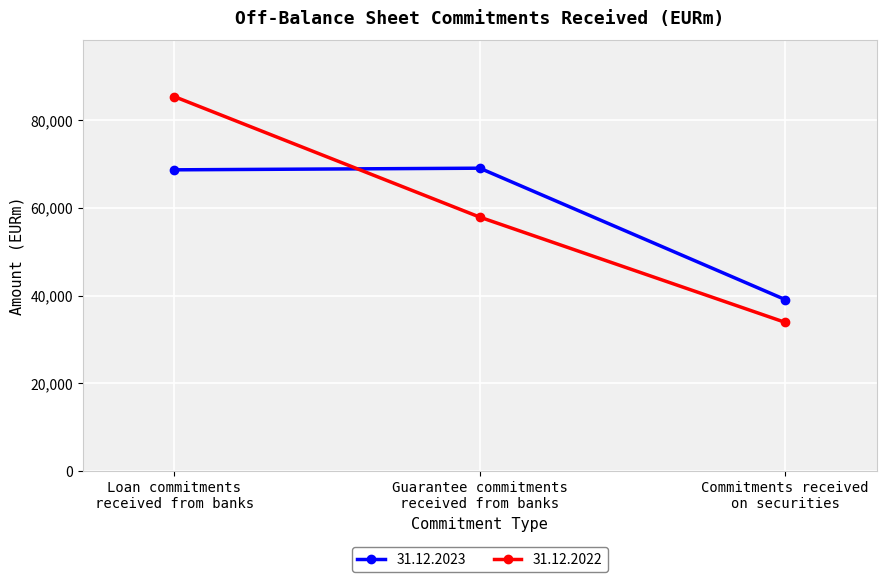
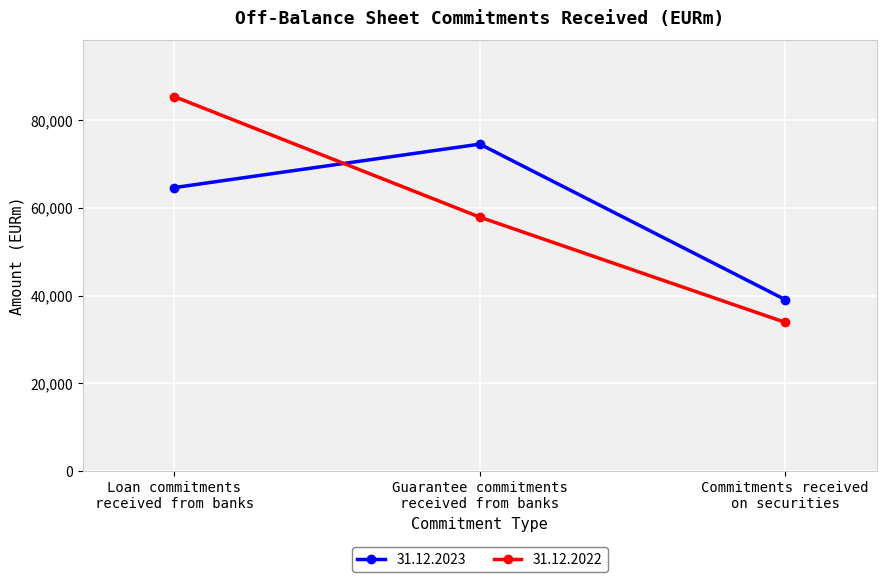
31.12.2023, Loan commitments received from banks: 69,000 -> 65,000
31.12.2023, Guarantee commitments received from banks: 69,000 -> 75,000
